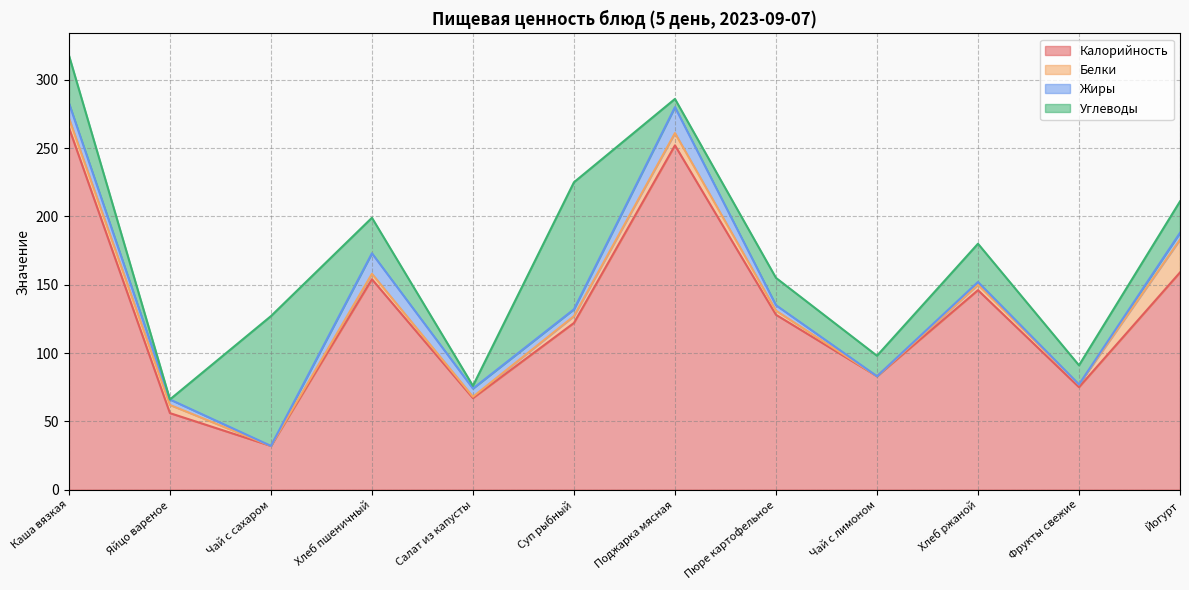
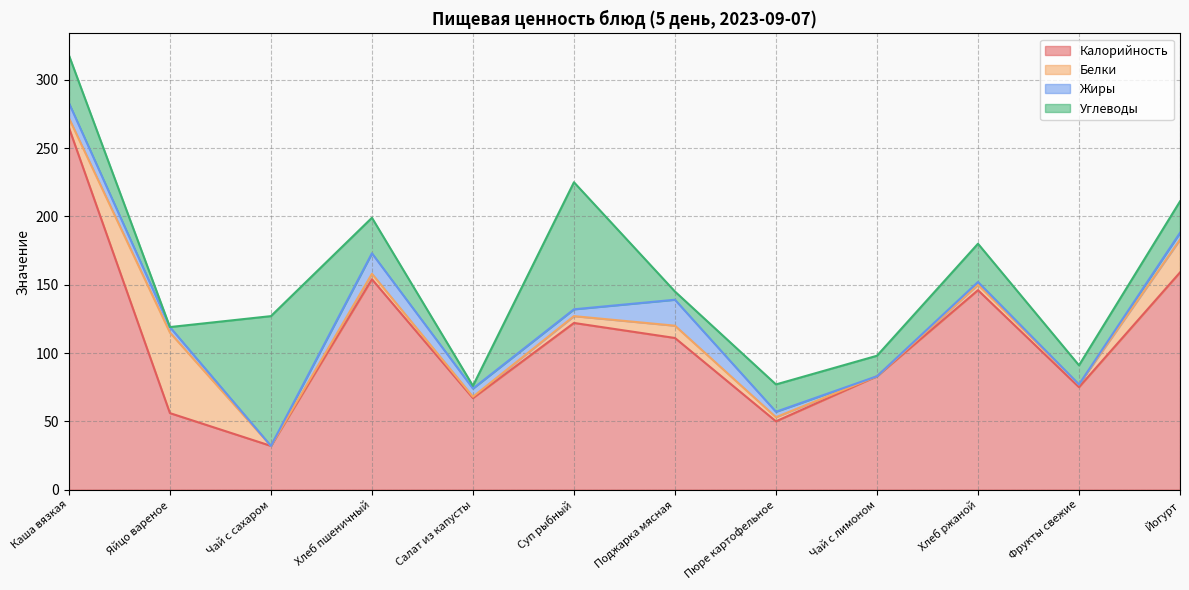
Белки, Яйцо вареное: 6 -> 59
Калорийность, Поджарка мясная: 252 -> 111
Калорийность, Пюре картофельное: 128 -> 50
